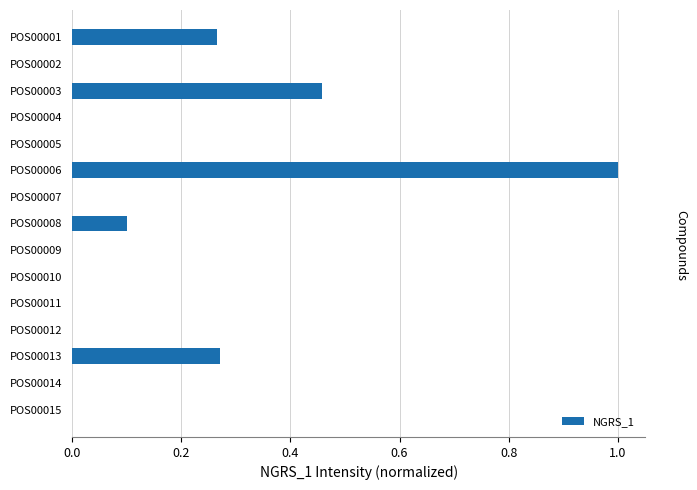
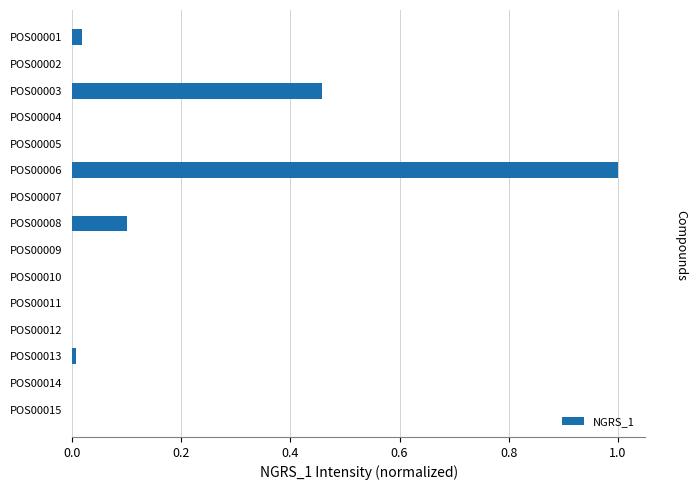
POS00001: 0.26 -> 0.02
POS00013: 0.27 -> 0.01
